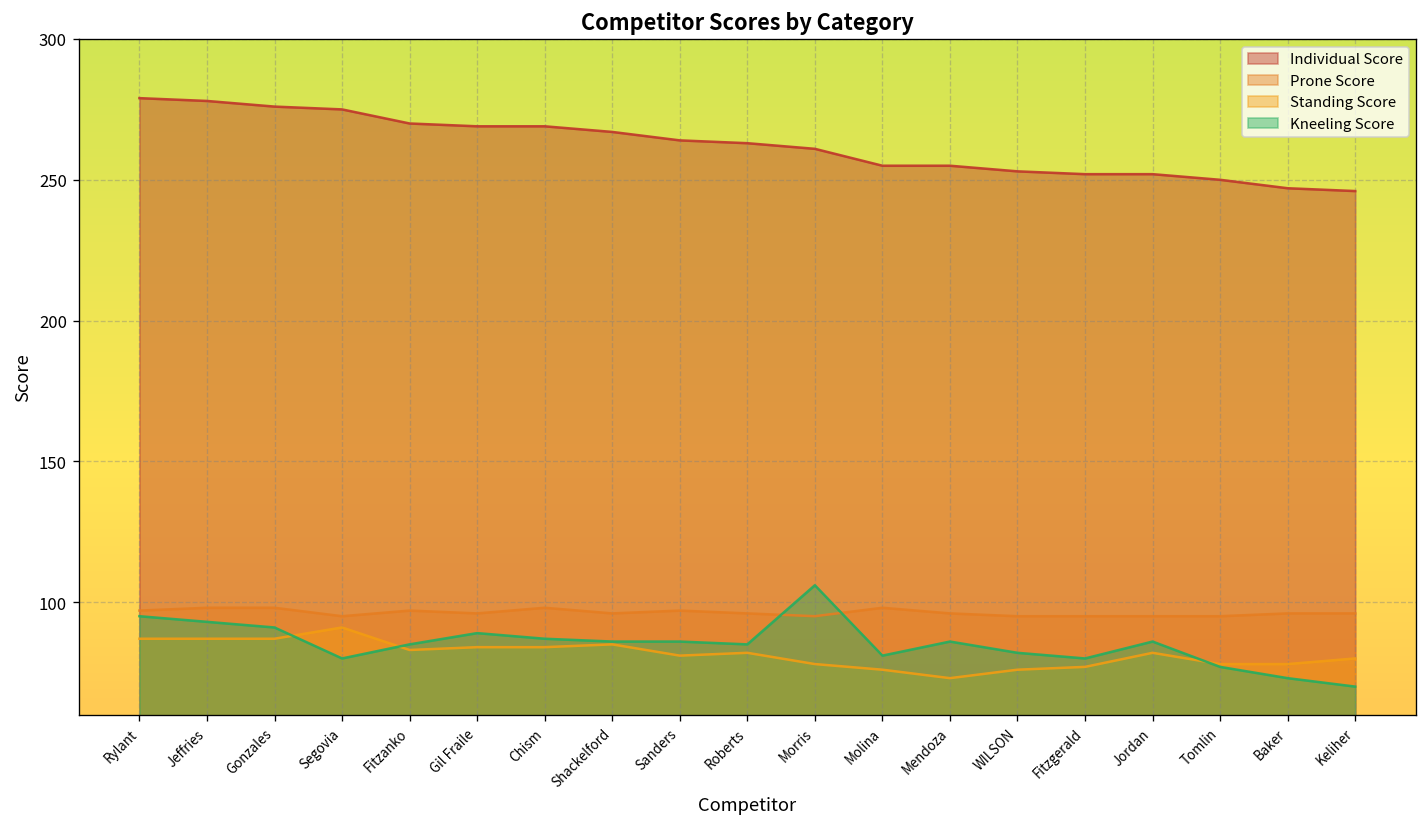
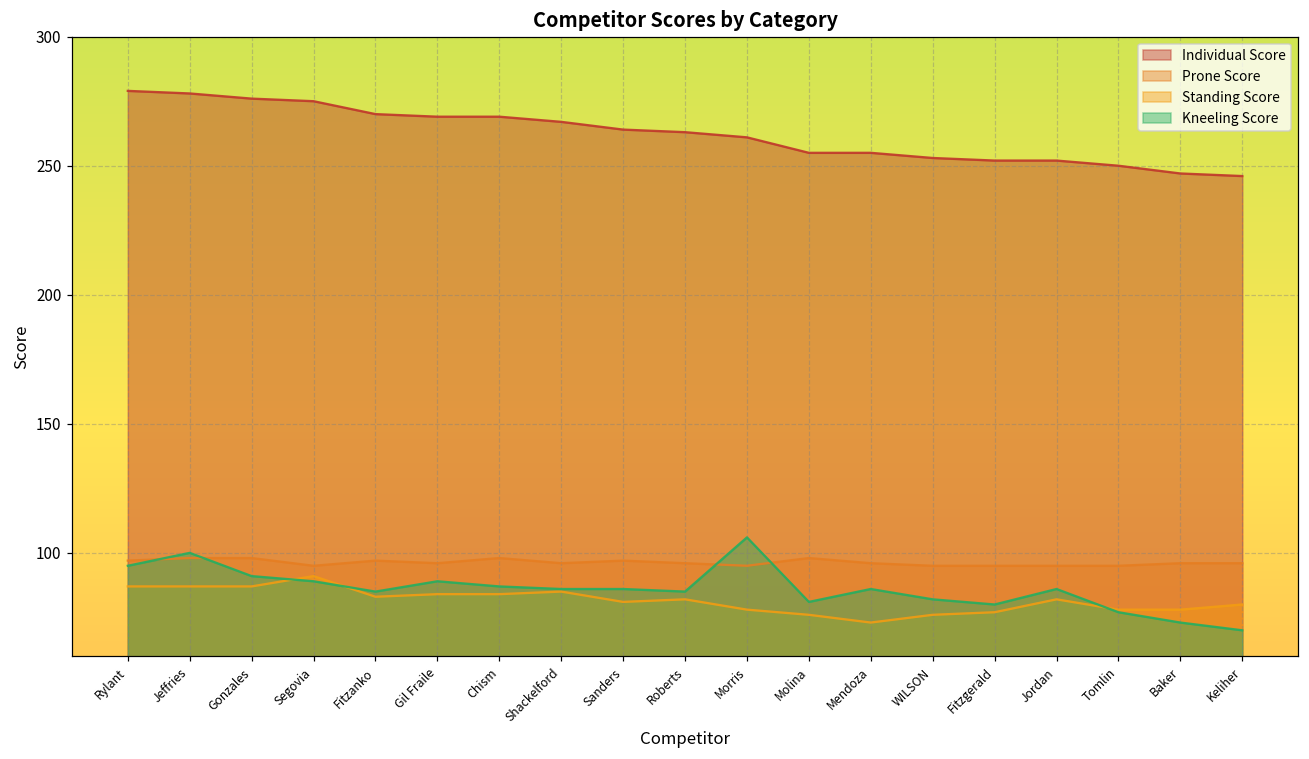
Kneeling Score, Jeffries: 93 -> 100
Kneeling Score, Segovia: 80 -> 89
